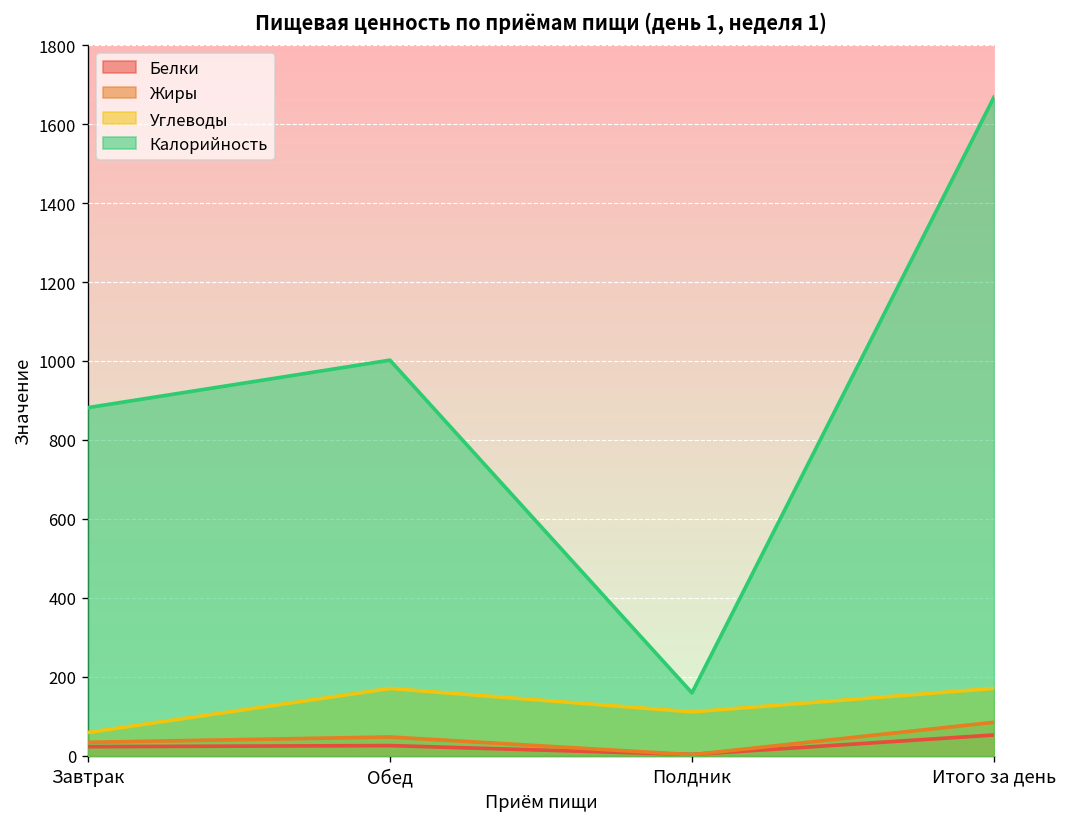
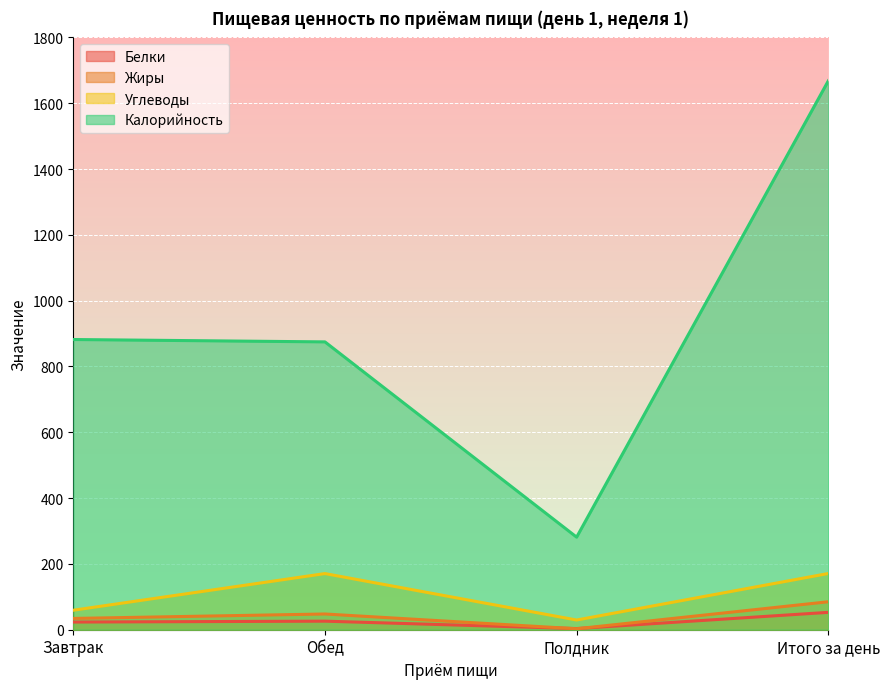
Калорийность, Обед: 1000 -> 870
Углеводы, Полдник: 110 -> 30
Калорийность, Полдник: 160 -> 280
